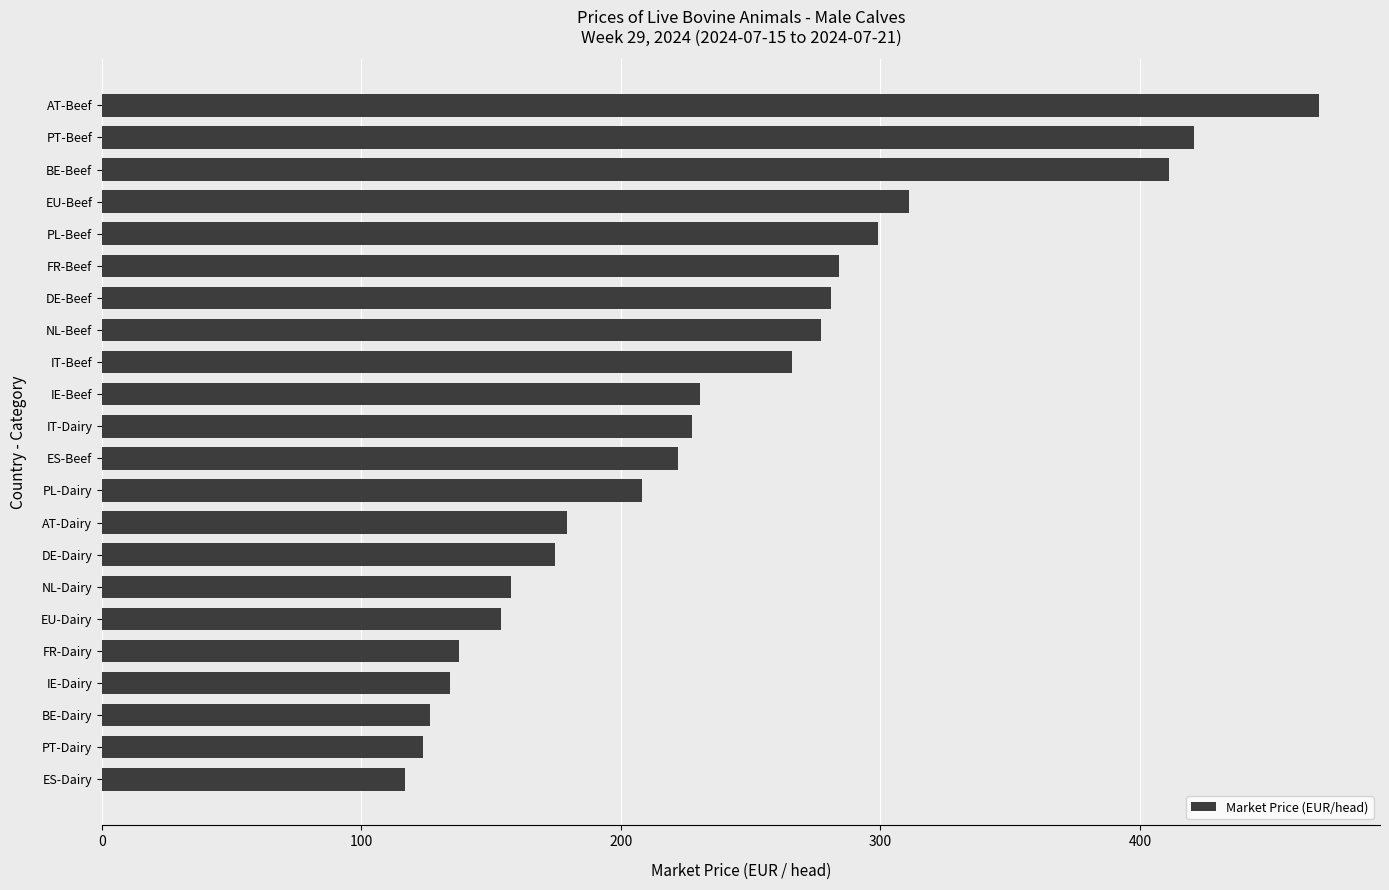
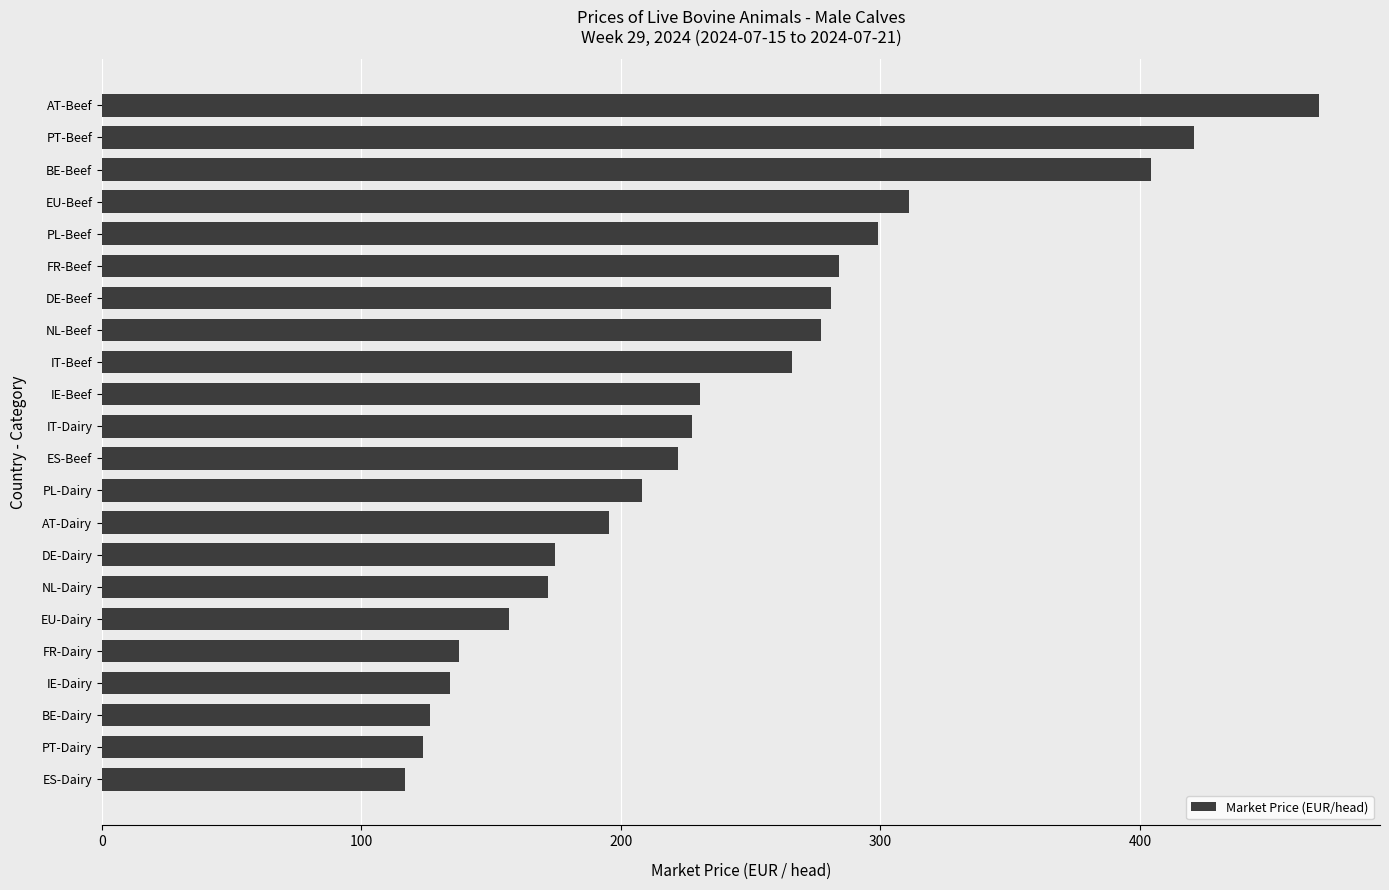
BE-Beef: 411 -> 404
AT-Dairy: 179 -> 195
NL-Dairy: 158 -> 172
EU-Dairy: 154 -> 157
